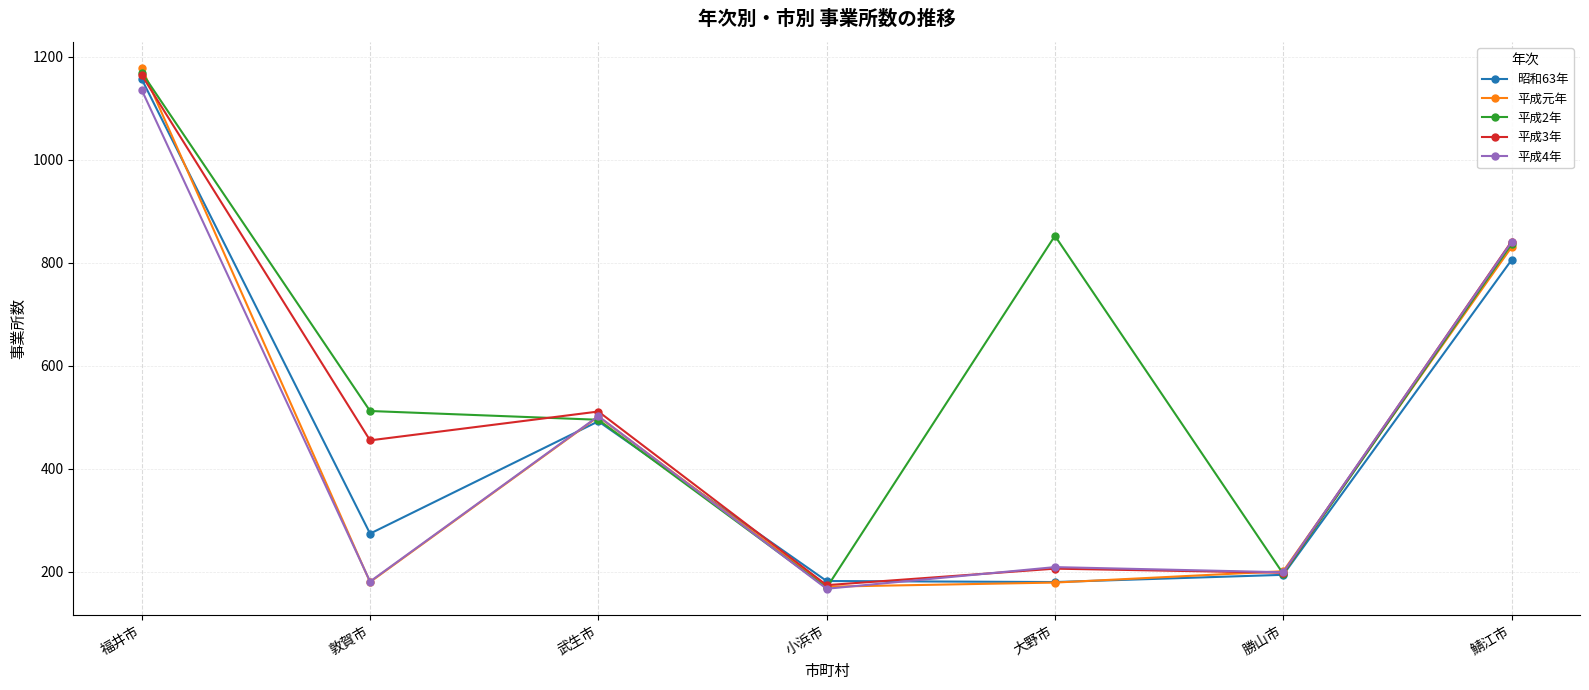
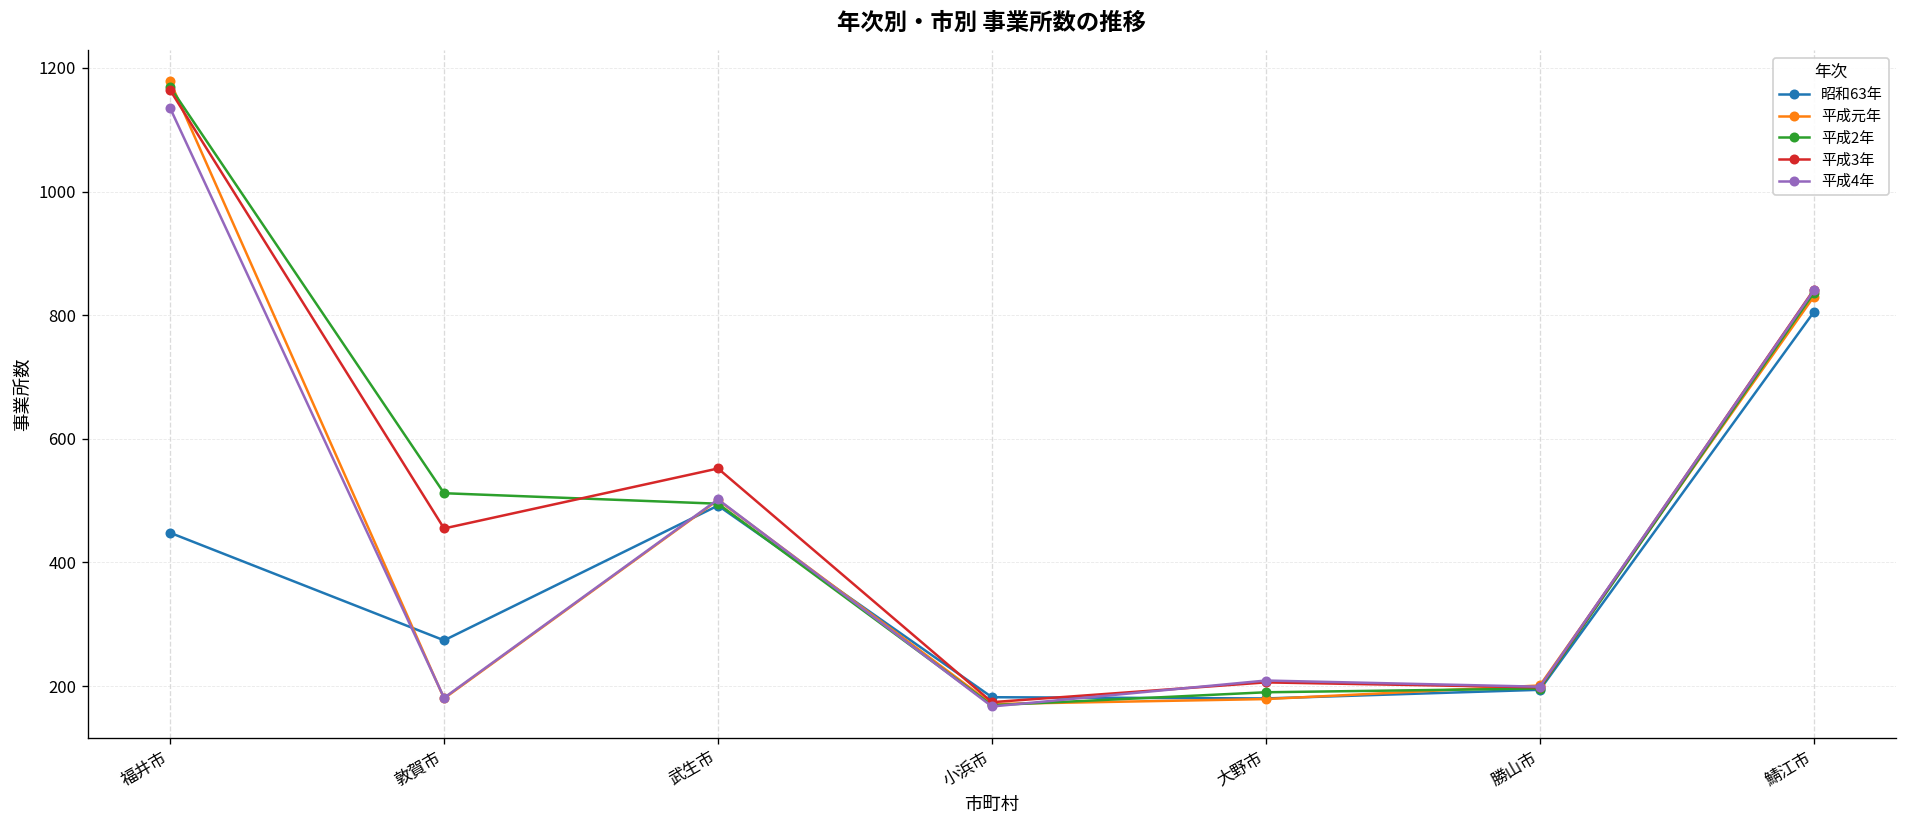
昭和63年, 福井市: 1160 -> 450
平成3年, 武生市: 510 -> 550
平成2年, 大野市: 850 -> 190
